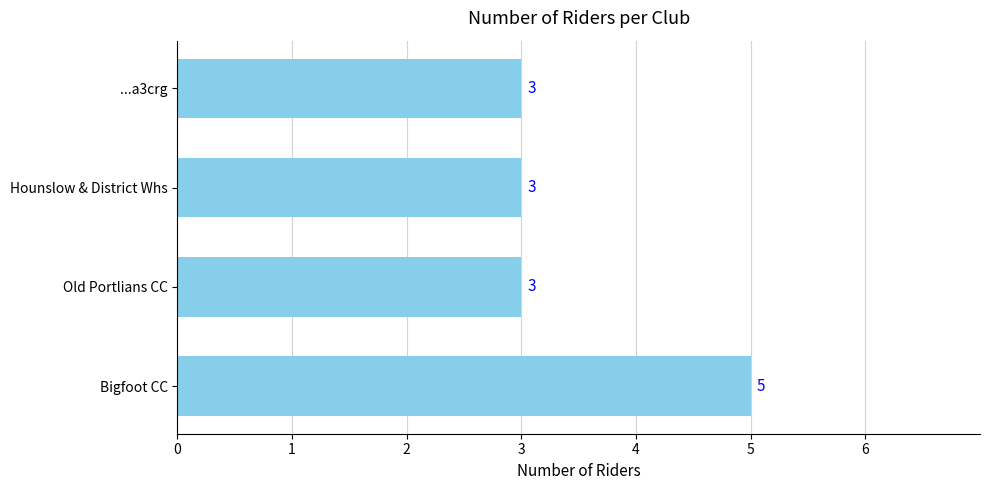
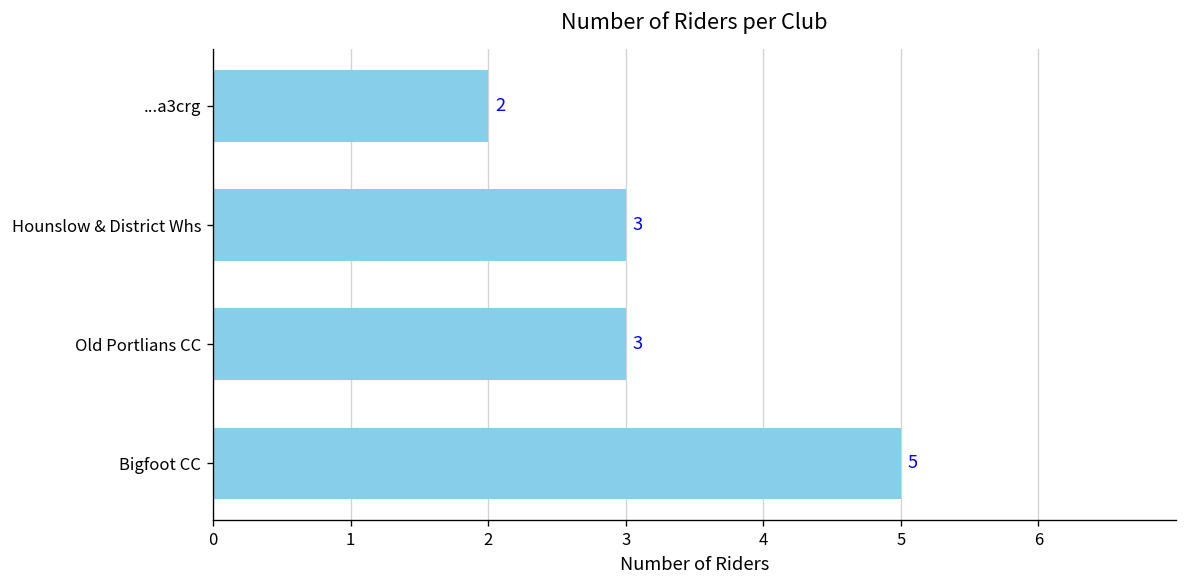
...a3crg: 3 -> 2
